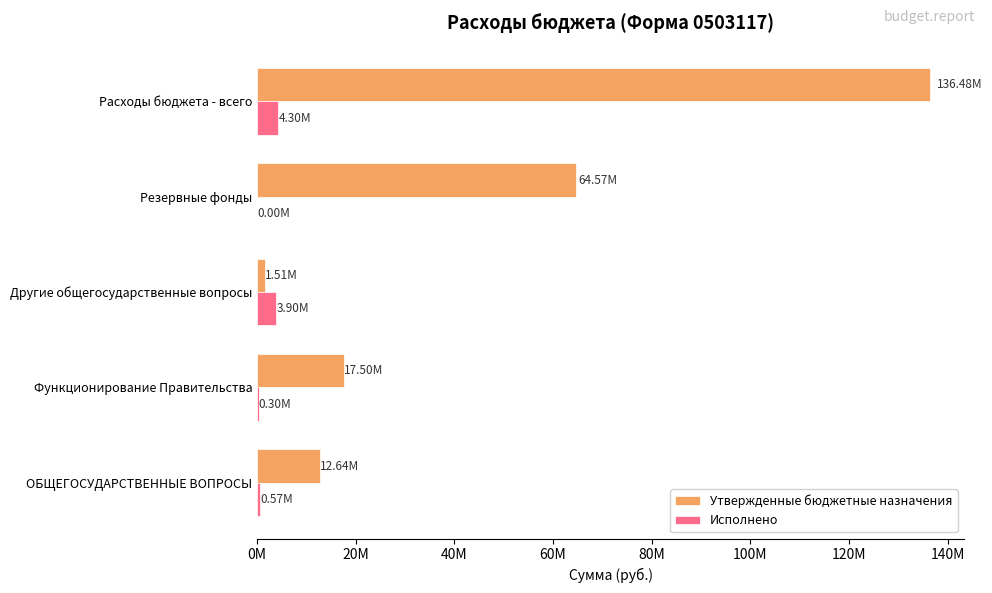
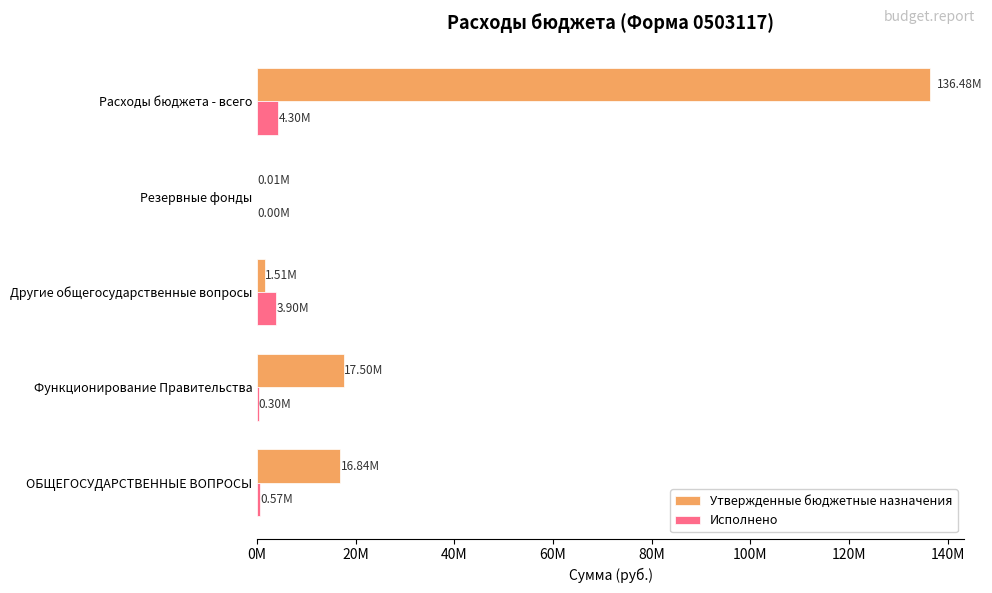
Утвержденные бюджетные назначения, Резервные фонды: 64.57M -> 0.01M
Утвержденные бюджетные назначения, ОБЩЕГОСУДАРСТВЕННЫЕ ВОПРОСЫ: 12.64M -> 16.84M
